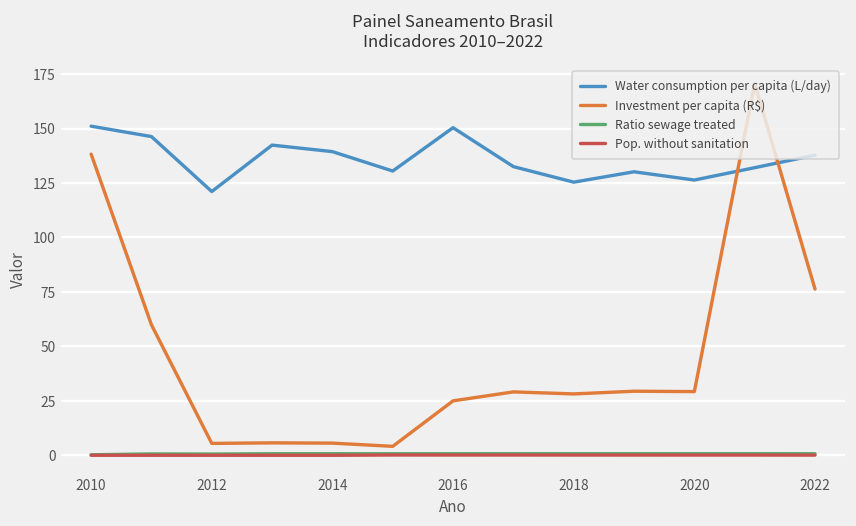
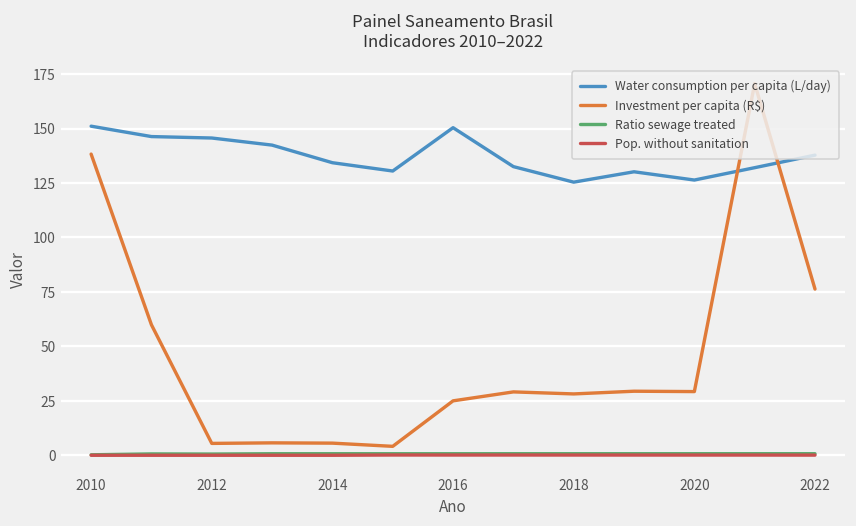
Water consumption per capita (L/day), 2012: 121 -> 146
Water consumption per capita (L/day), 2014: 139 -> 134
